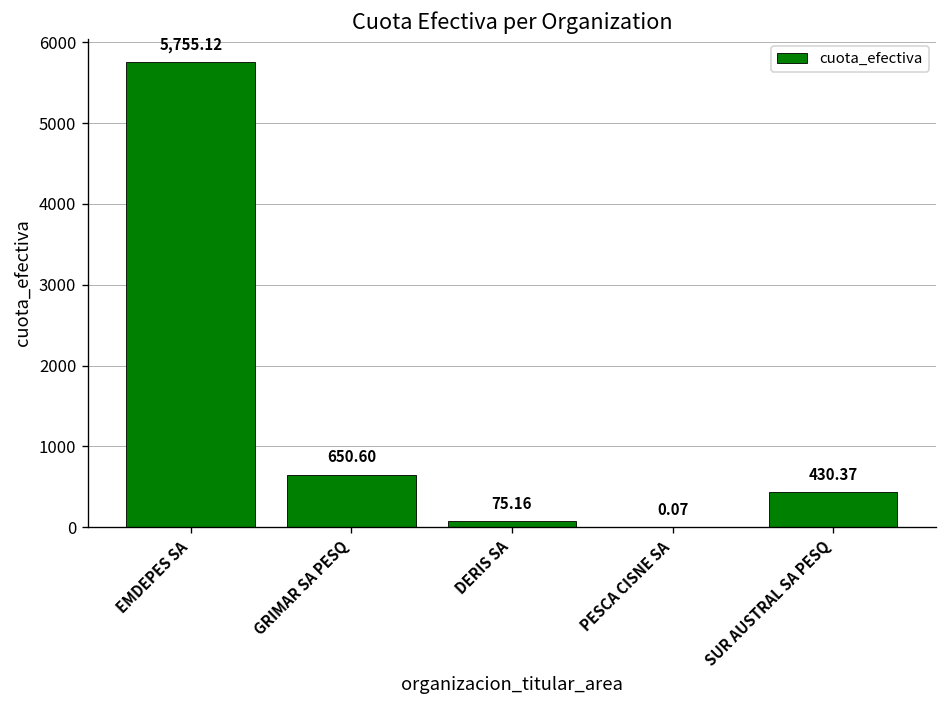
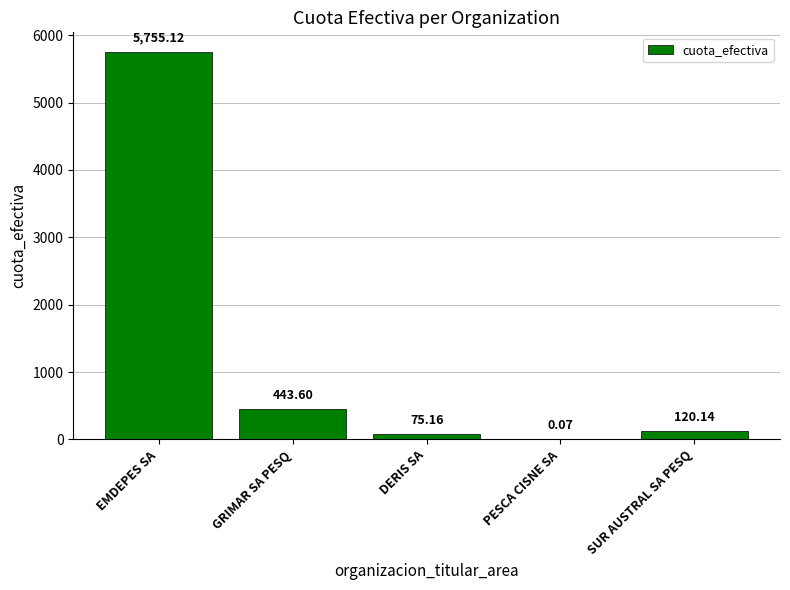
GRIMAR SA PESQ: 650.60 -> 443.60
SUR AUSTRAL SA PESQ: 430.37 -> 120.14
